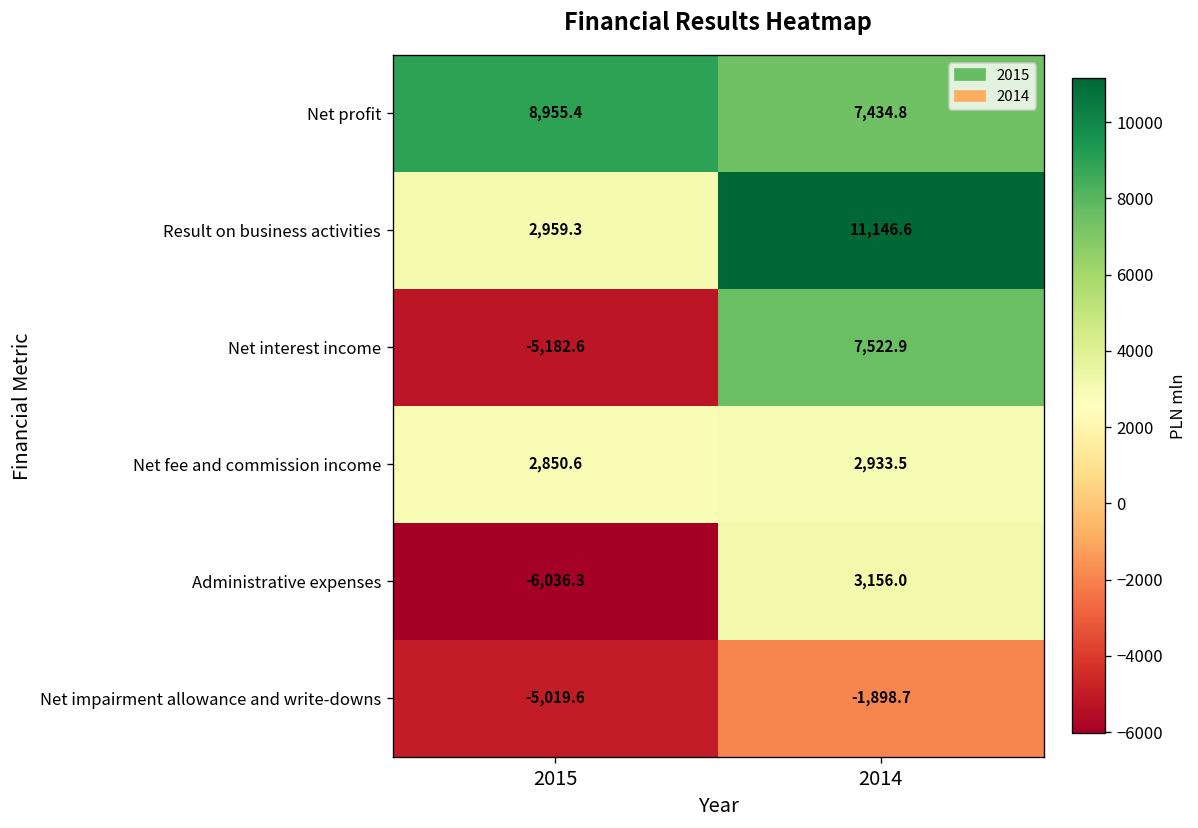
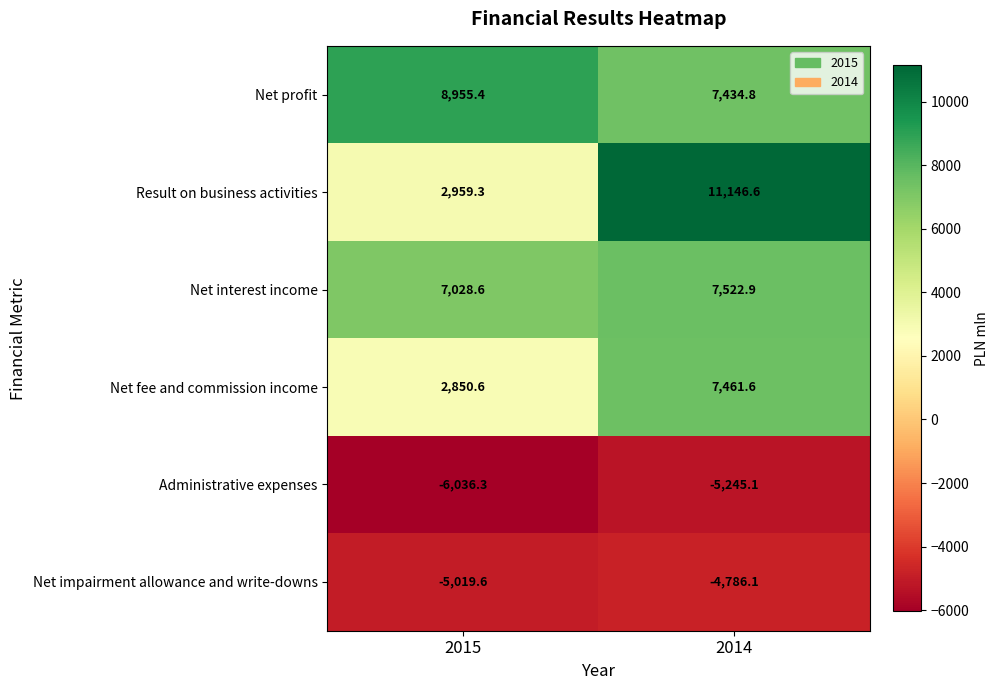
Net interest income, 2015: -5,182.6 -> 7,028.6
Net fee and commission income, 2014: 2,933.5 -> 7,461.6
Administrative expenses, 2014: 3,156.0 -> -5,245.1
Net impairment allowance and write-downs, 2014: -1,898.7 -> -4,786.1
